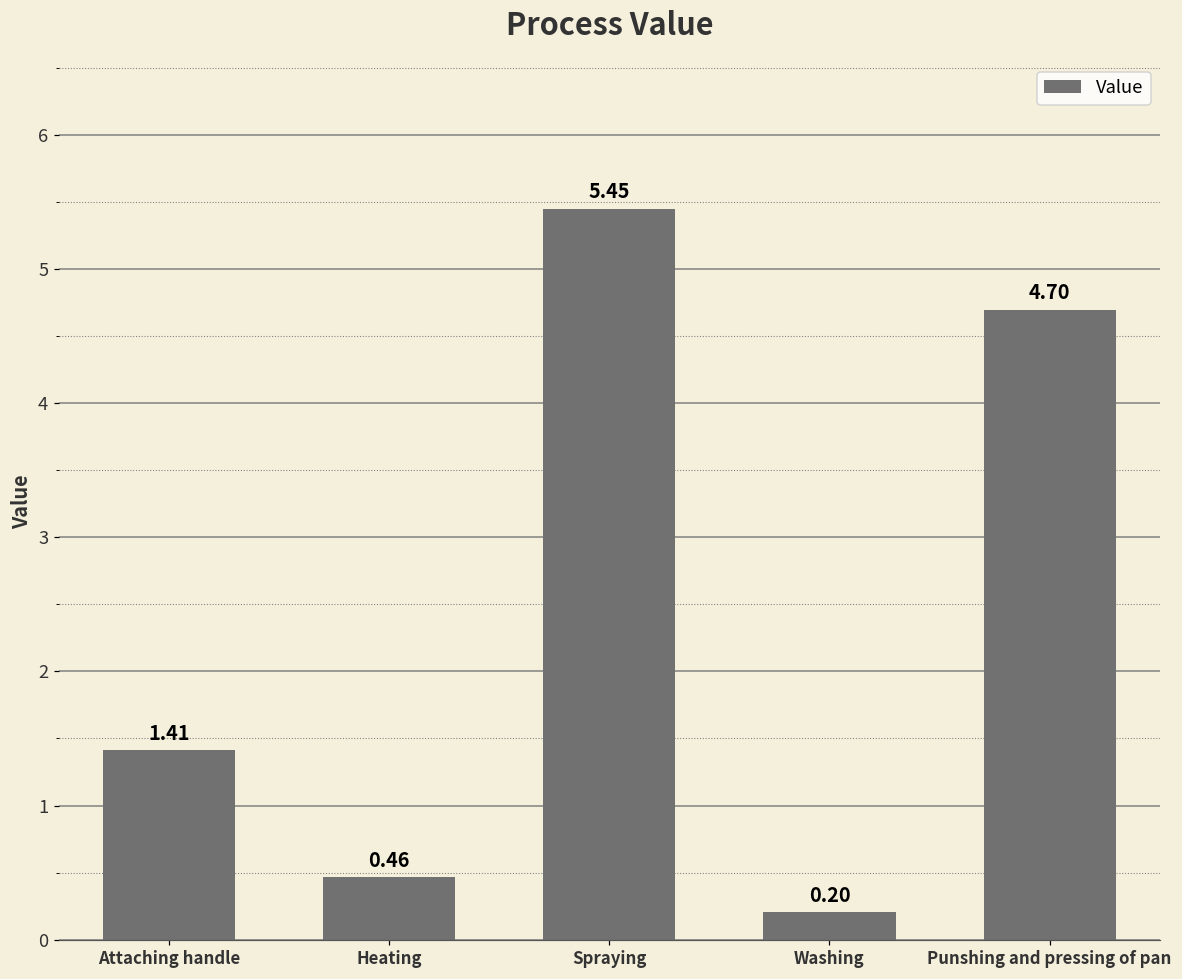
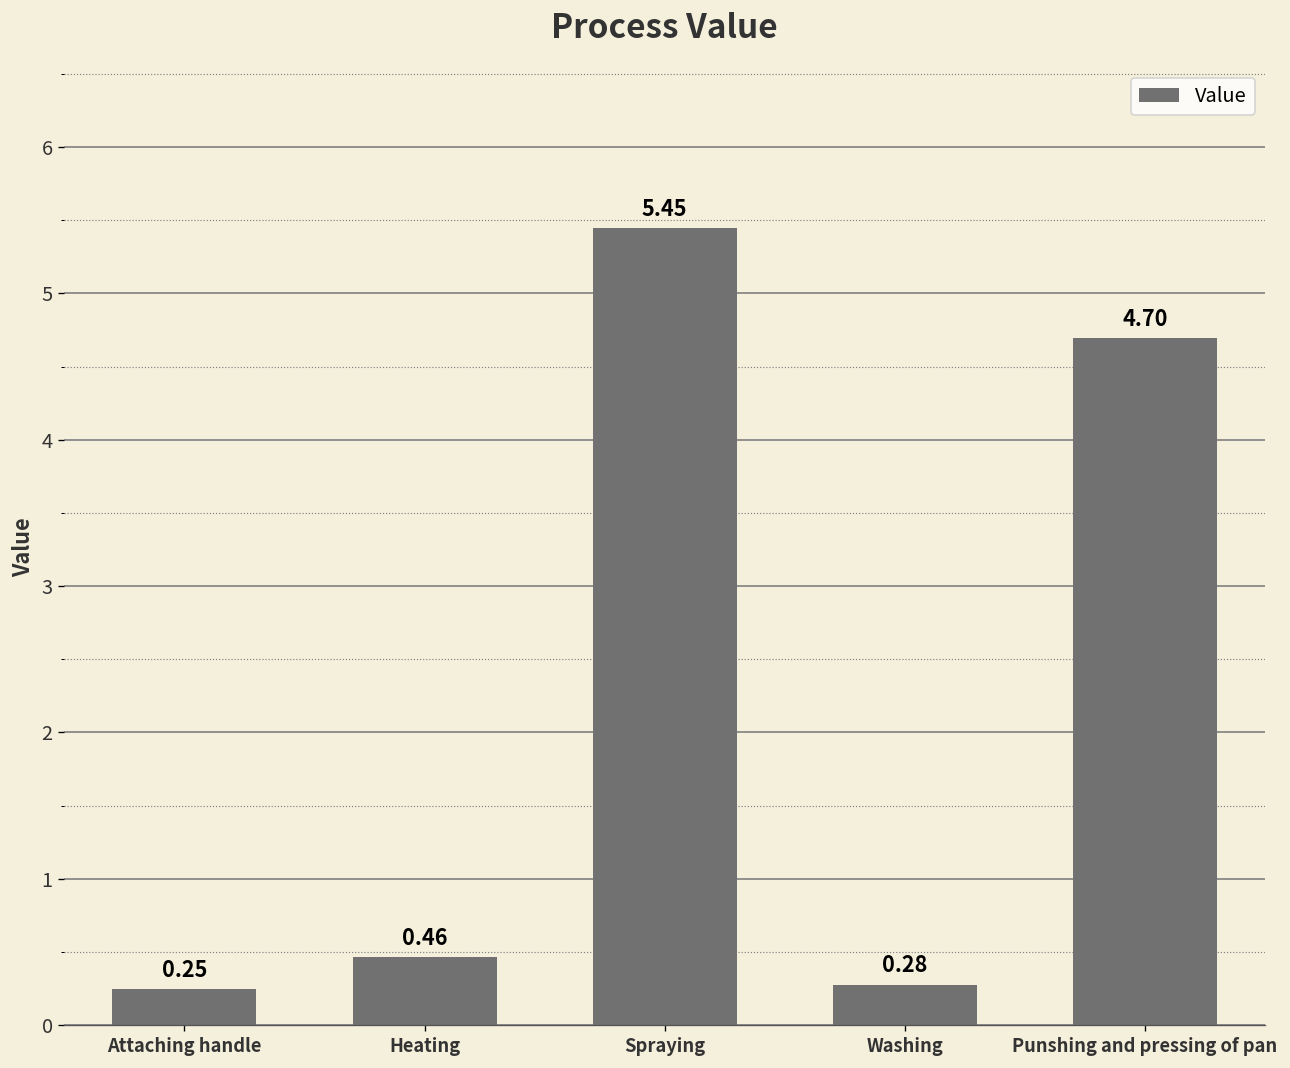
Attaching handle: 1.41 -> 0.25
Washing: 0.20 -> 0.28
